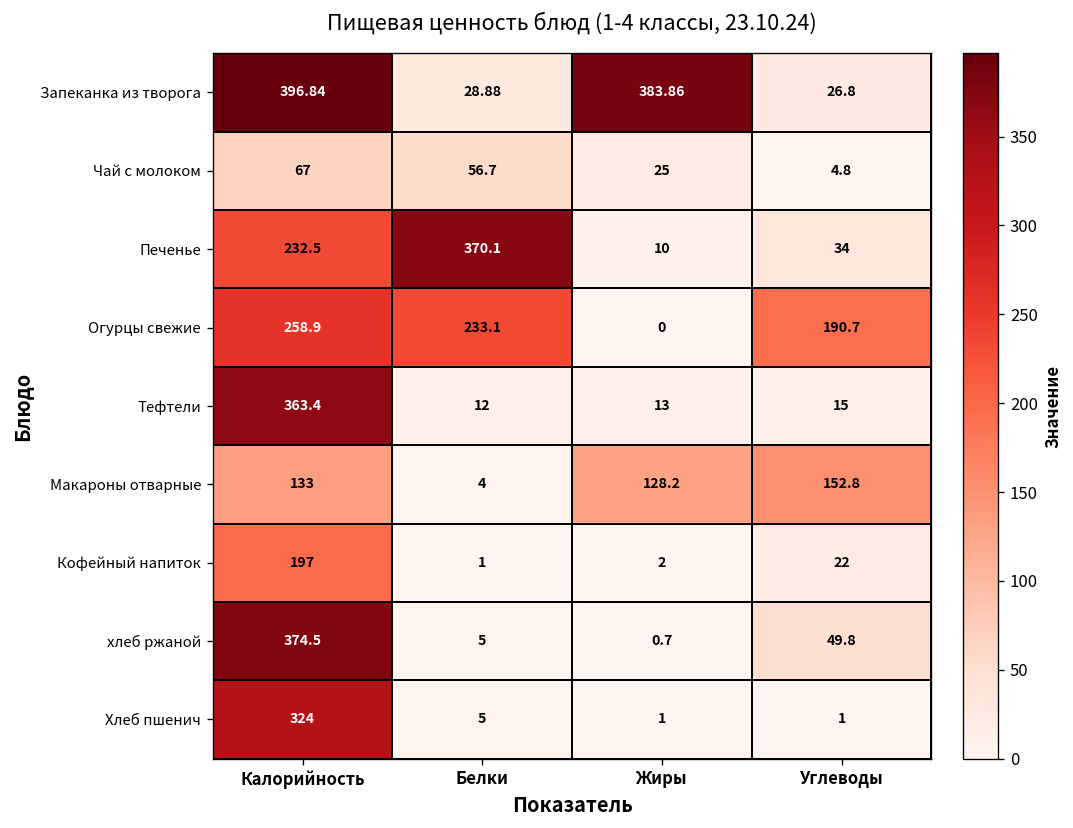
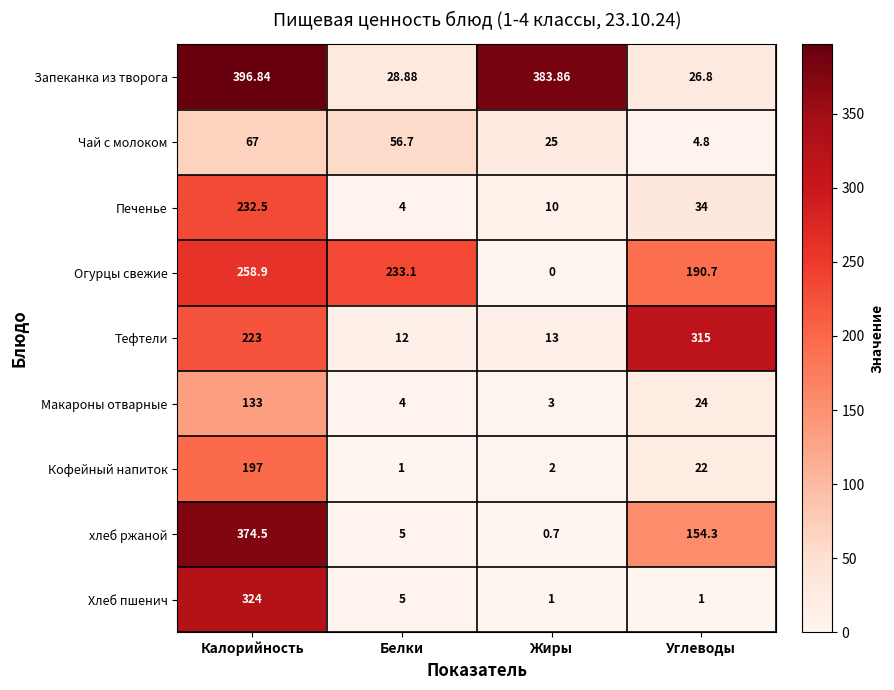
Печенье, Белки: 370.1 -> 4
Тефтели, Калорийность: 363.4 -> 223
Тефтели, Углеводы: 15 -> 315
Макароны отварные, Жиры: 128.2 -> 3
Макароны отварные, Углеводы: 152.8 -> 24
хлеб ржаной, Углеводы: 49.8 -> 154.3
